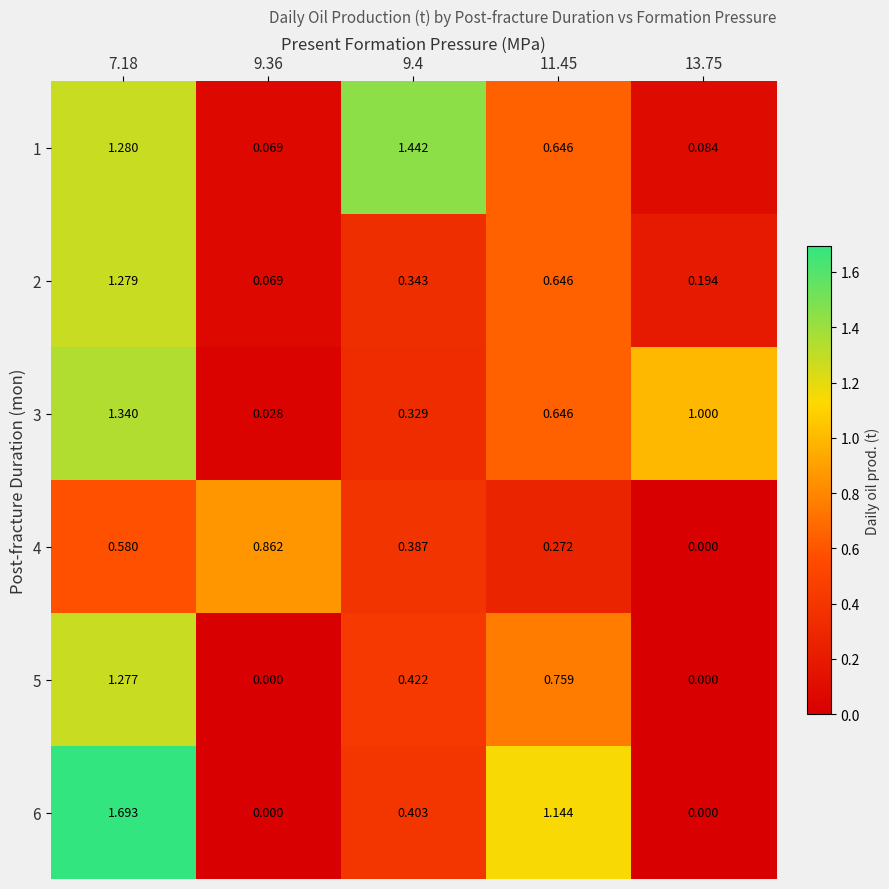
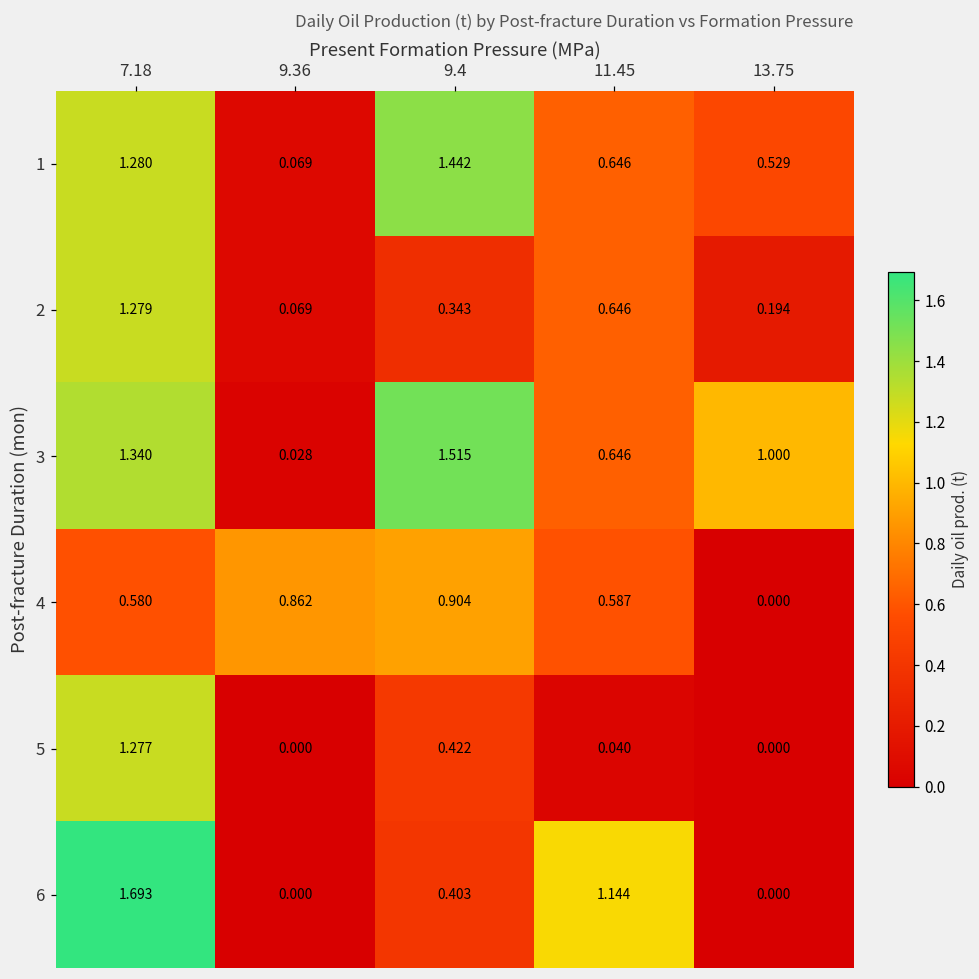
1, 13.75: 0.084 -> 0.529
3, 9.4: 0.329 -> 1.515
4, 9.4: 0.387 -> 0.904
4, 11.45: 0.272 -> 0.587
5, 11.45: 0.759 -> 0.040
